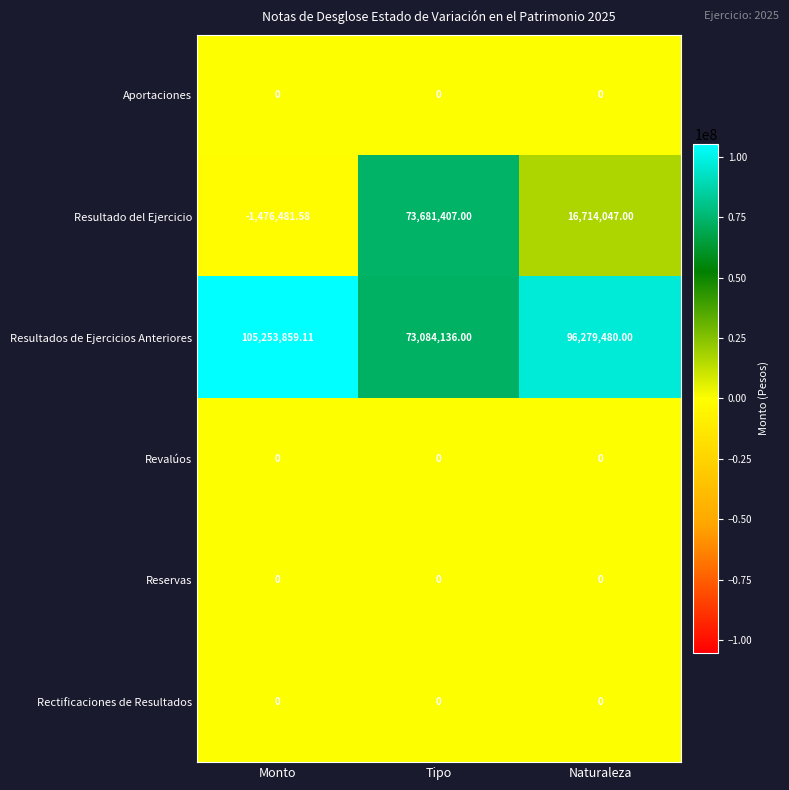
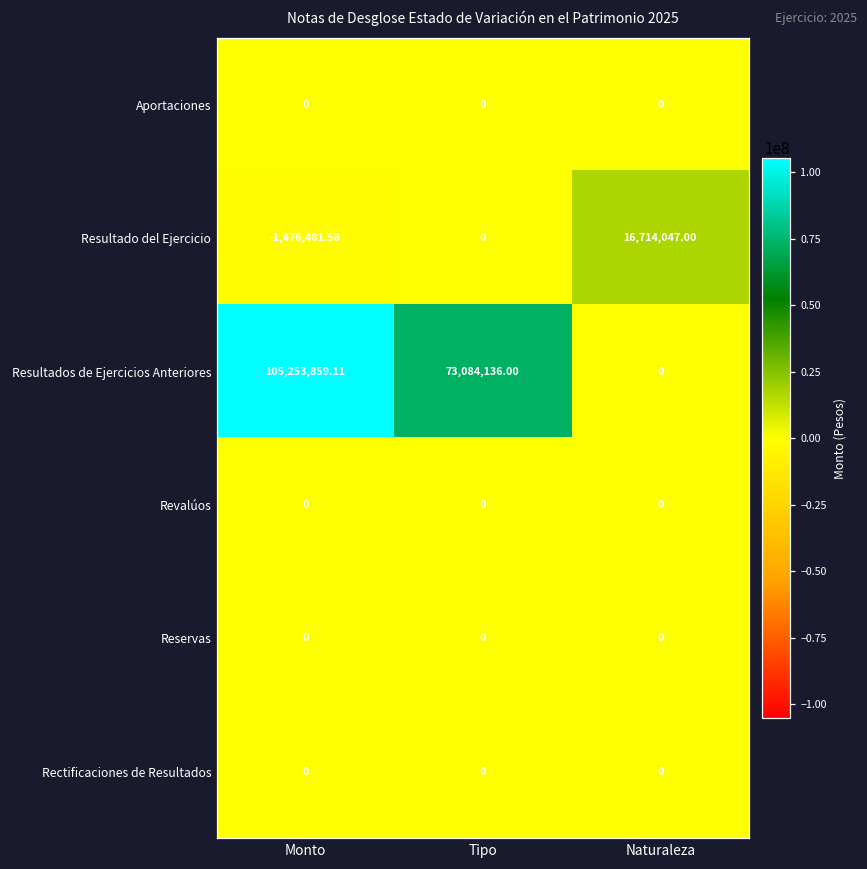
Resultado del Ejercicio, Tipo: 73,681,407.00 -> 0
Resultados de Ejercicios Anteriores, Naturaleza: 96,279,480.00 -> 0
